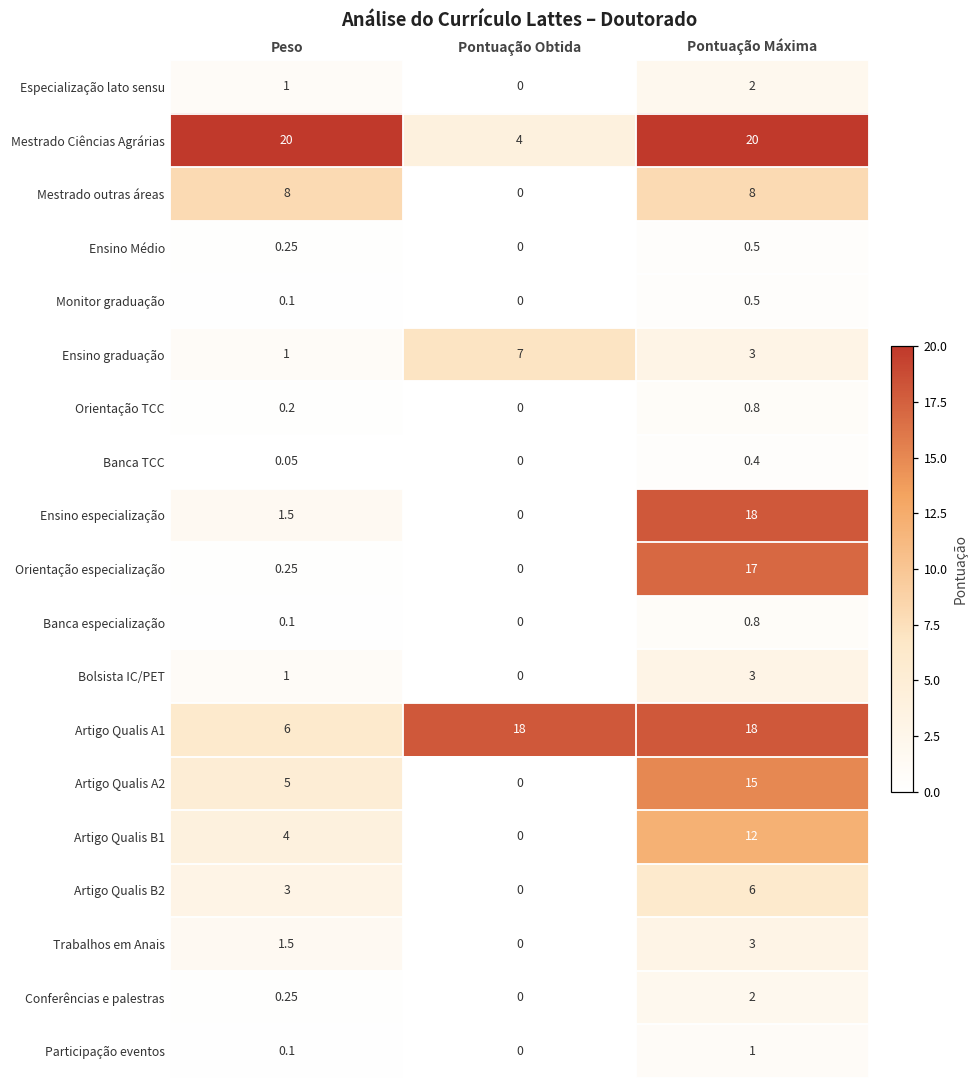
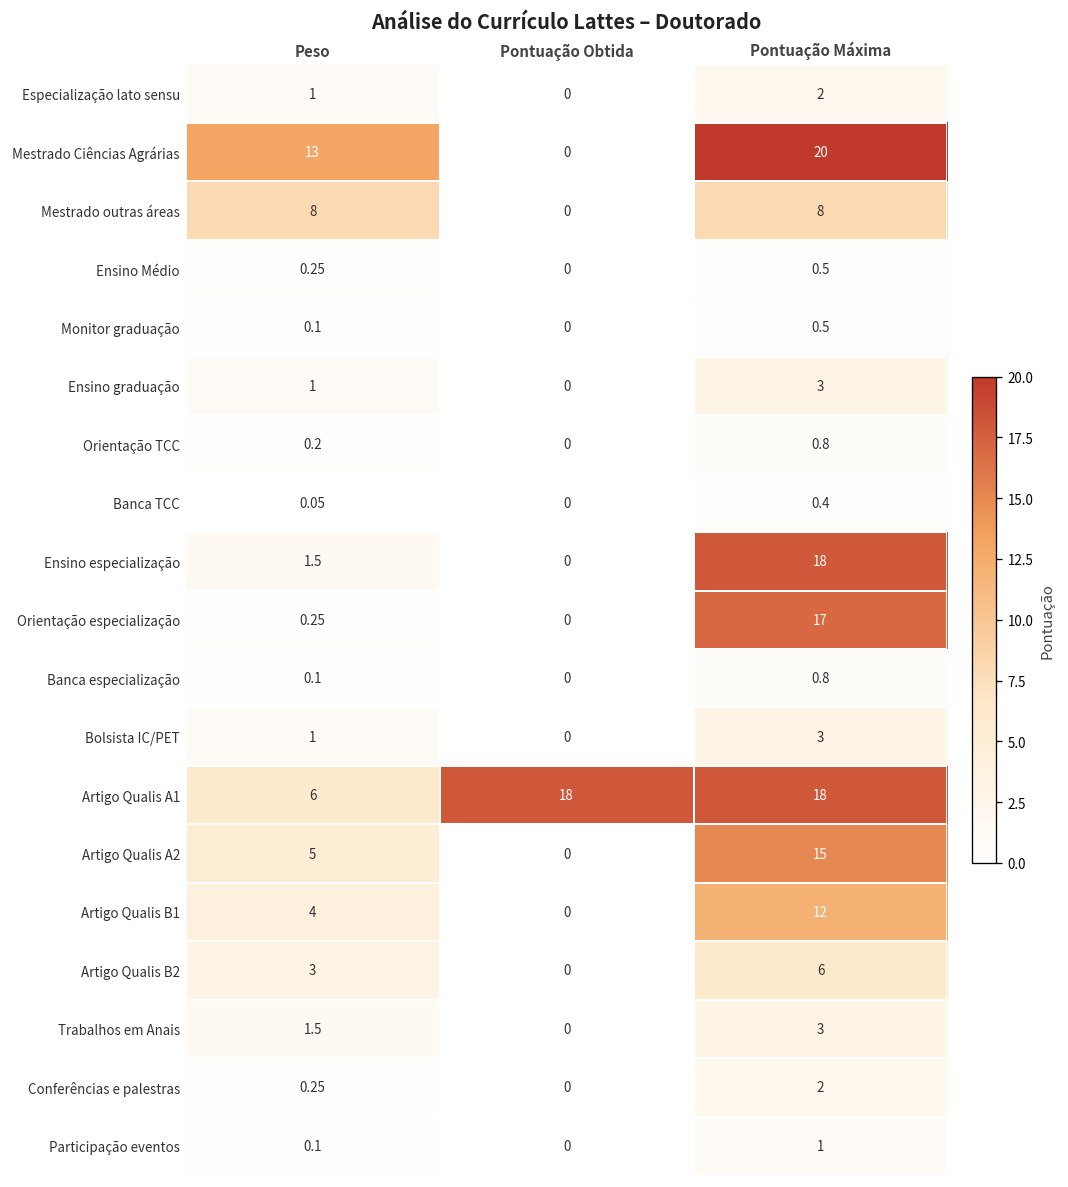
Mestrado Ciências Agrárias, Peso: 20 -> 13
Mestrado Ciências Agrárias, Pontuação Obtida: 4 -> 0
Ensino graduação, Pontuação Obtida: 7 -> 0
